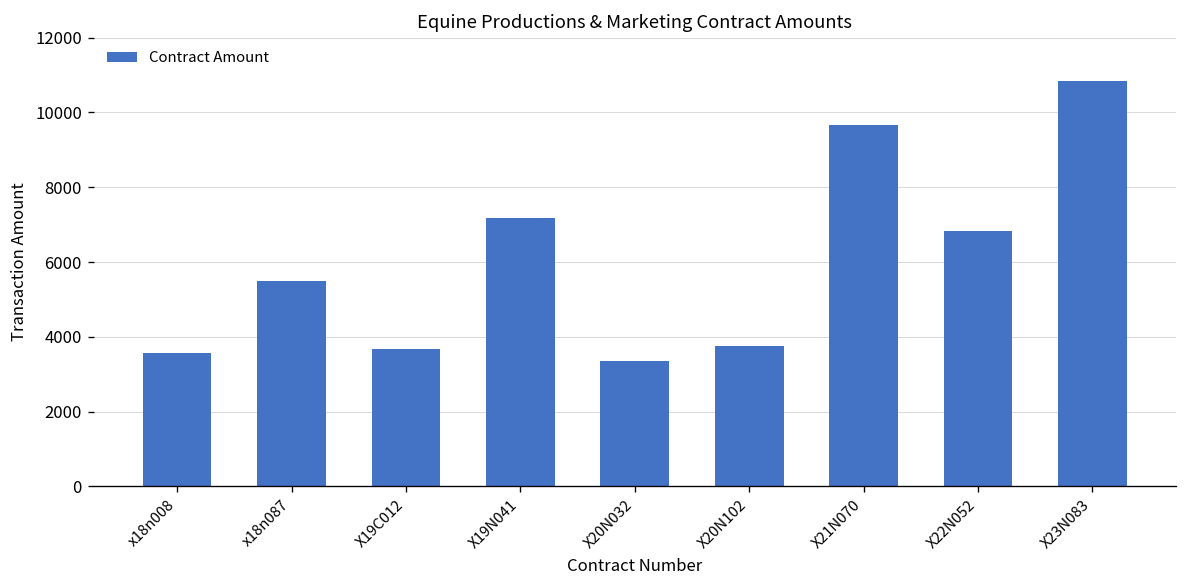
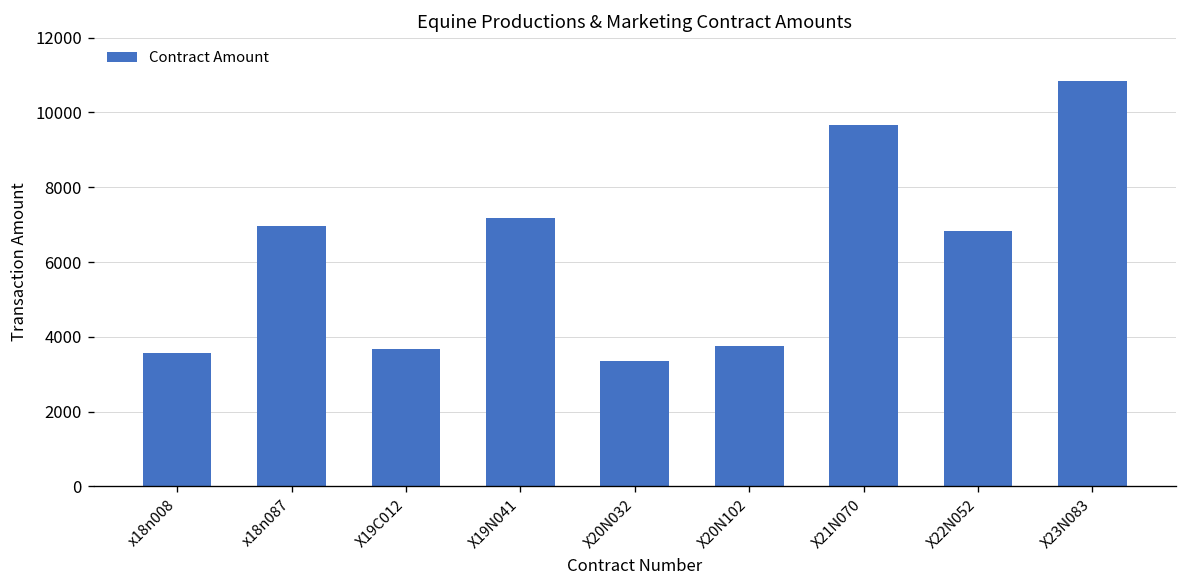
x18n087: 5500 -> 7000
